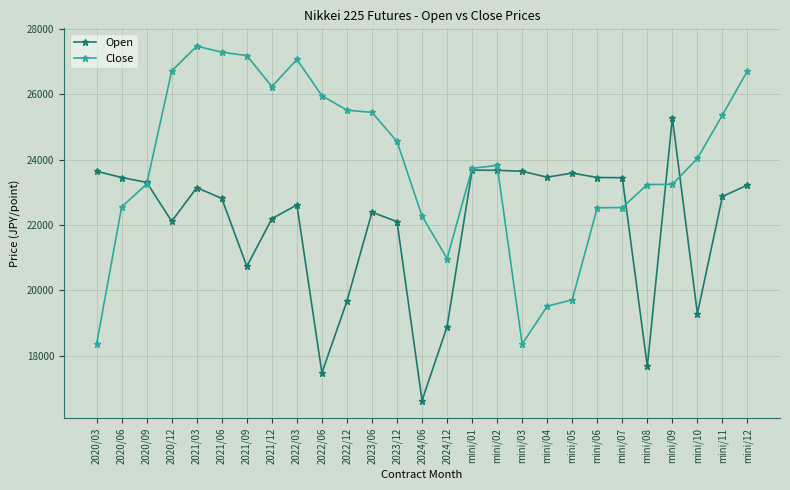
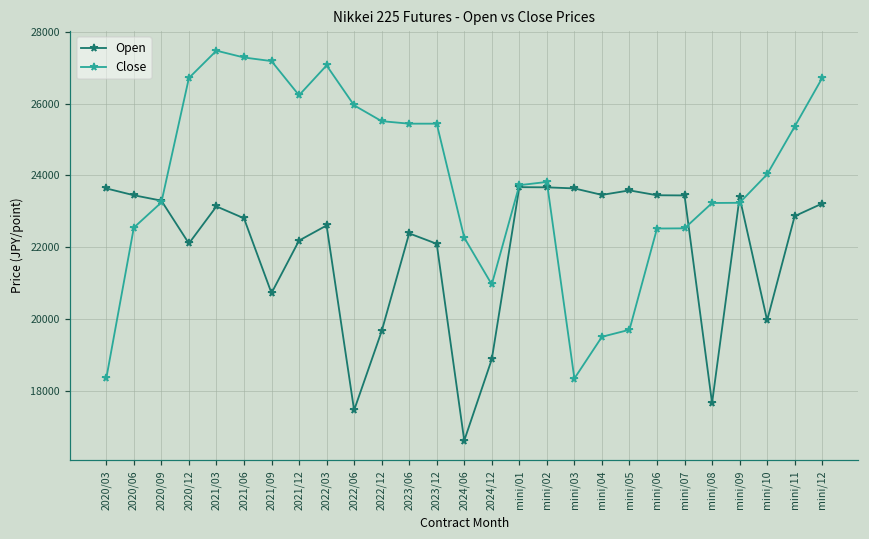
Close, 2023/12: 24600 -> 25400
Open, mini/09: 25300 -> 23400
Open, mini/10: 19300 -> 20000
